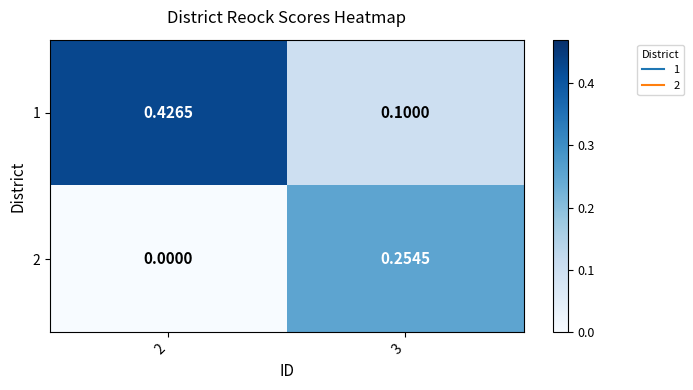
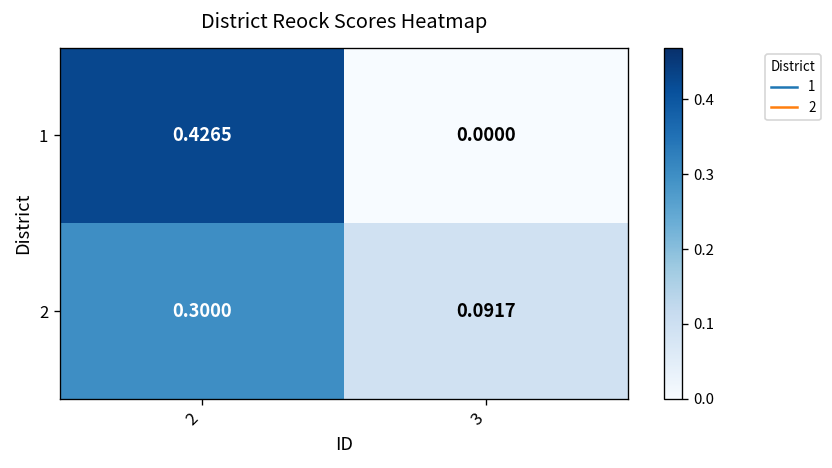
1, 3: 0.1000 -> 0.0000
2, 2: 0.0000 -> 0.3000
2, 3: 0.2545 -> 0.0917
